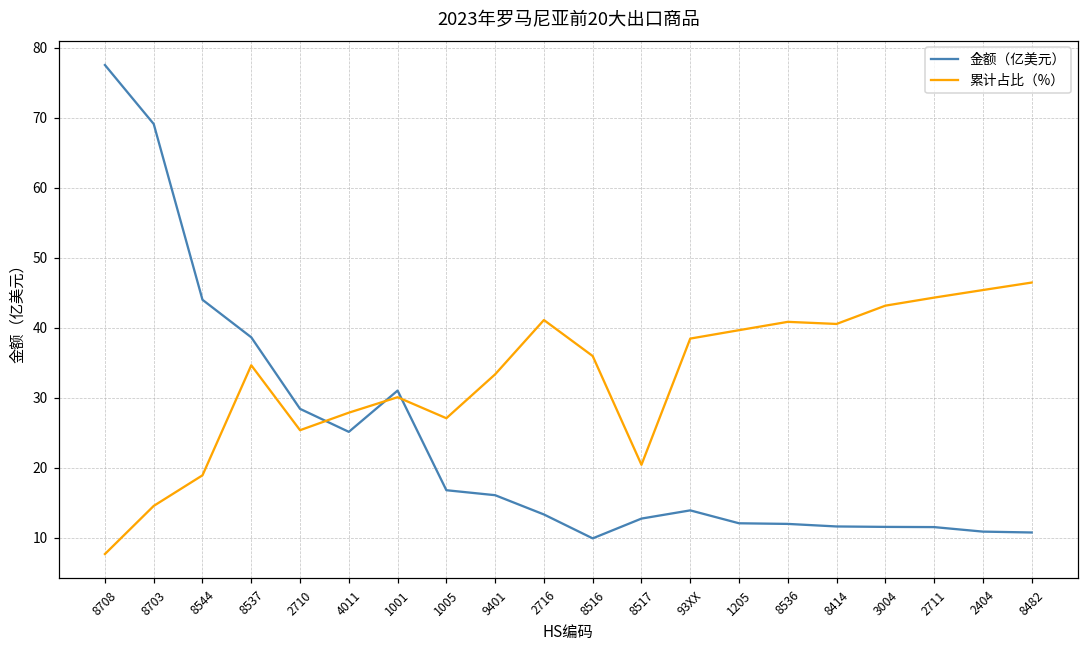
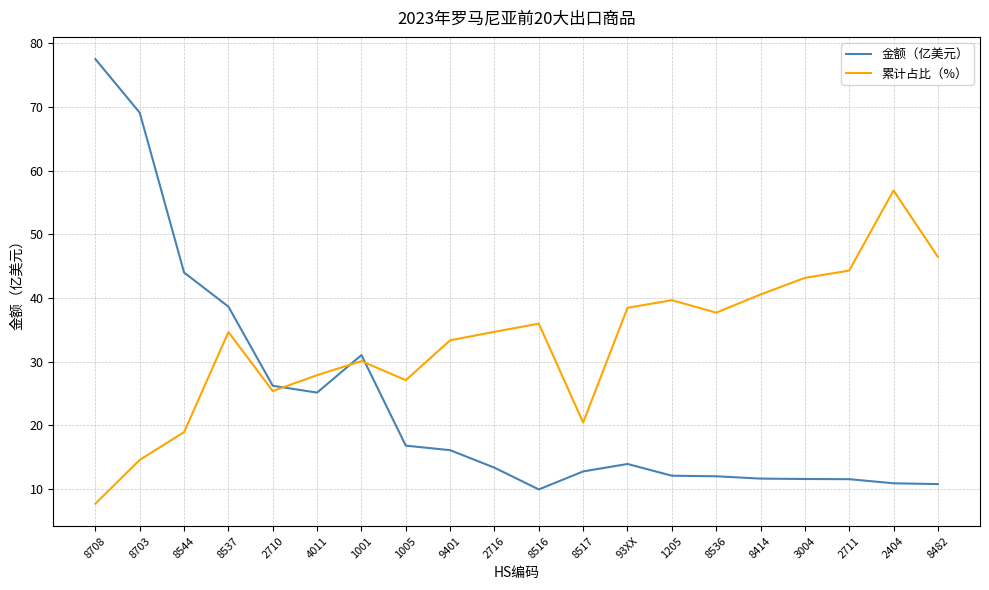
金额（亿美元）, 2710: 28 -> 26
累计占比（%）, 2716: 41 -> 35
累计占比（%）, 8536: 41 -> 38
累计占比（%）, 2404: 45 -> 57
